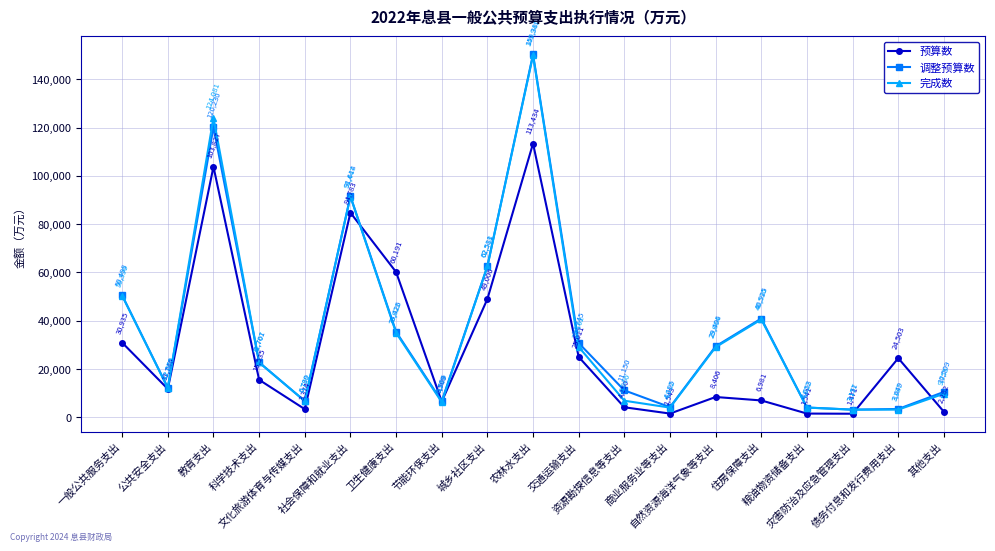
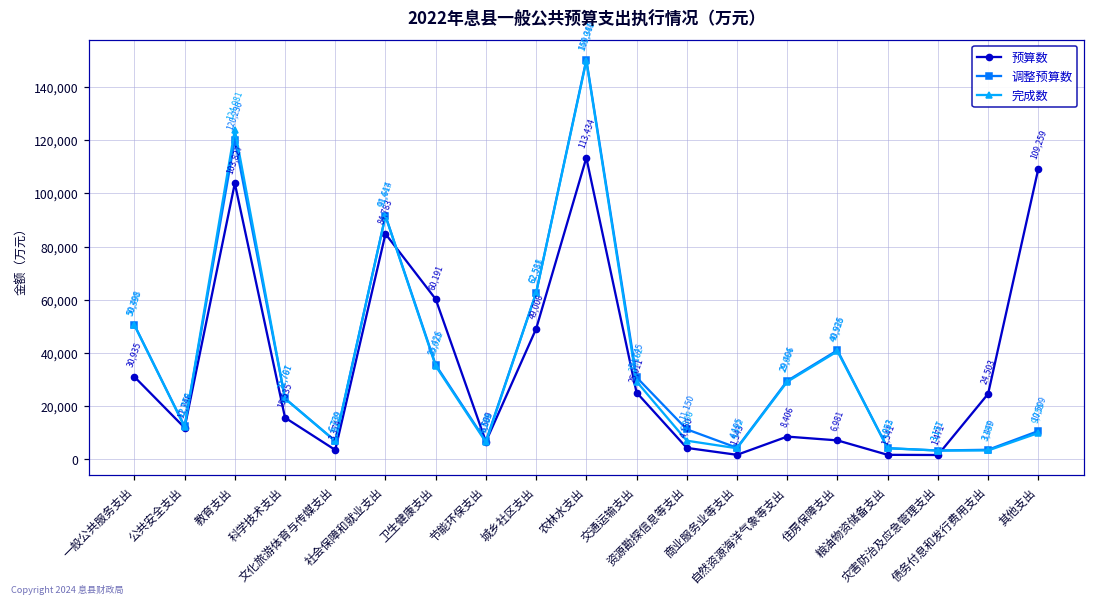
预算数, 其他支出: 2,282 -> 109,259
